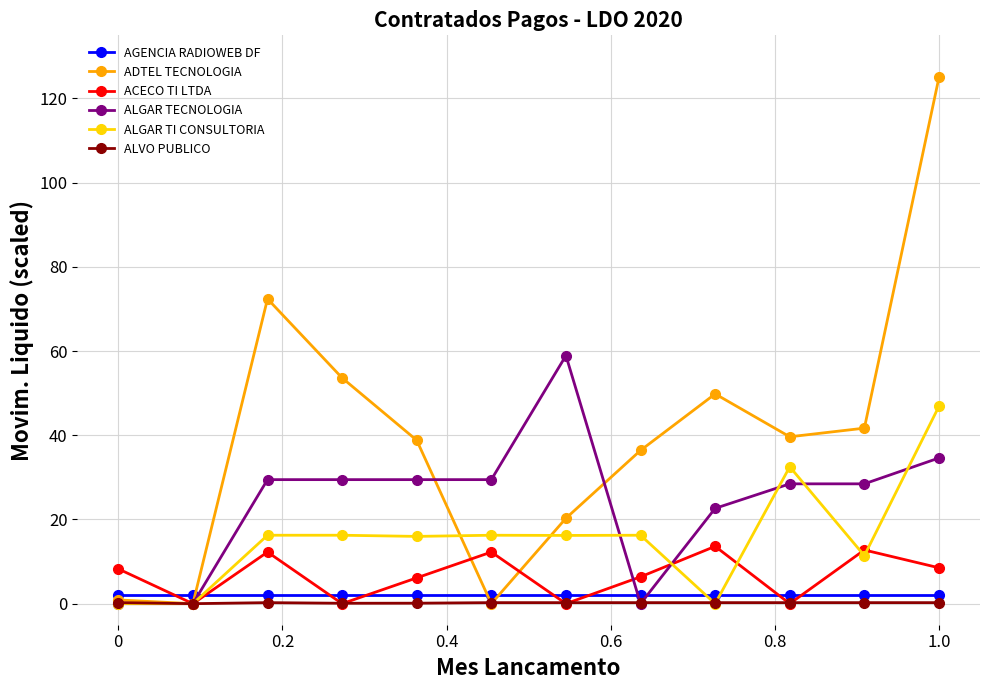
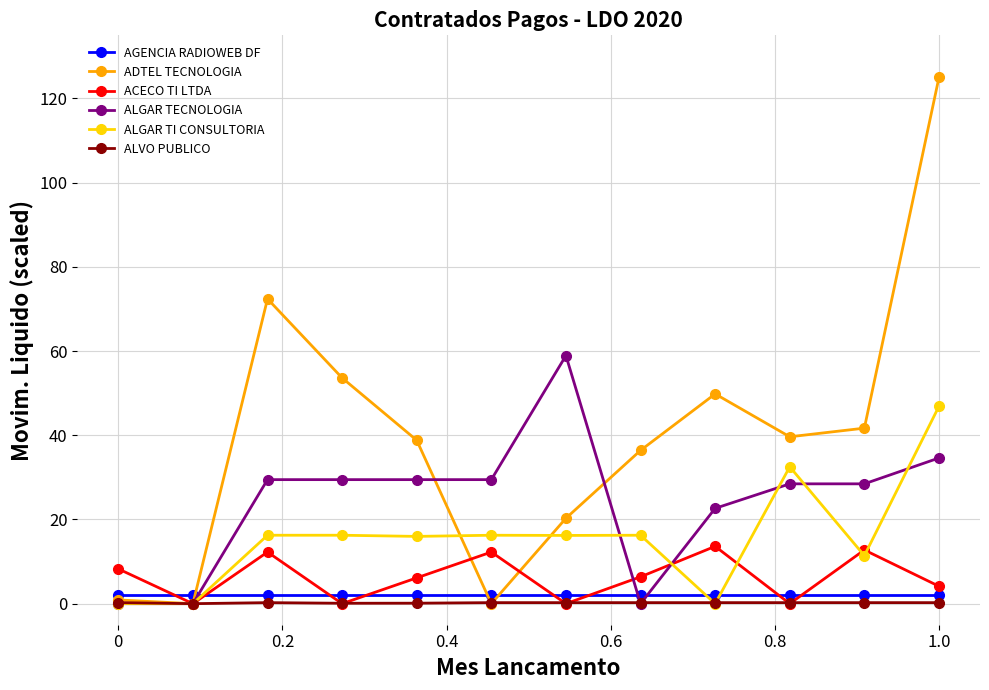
ACECO TI LTDA, 1.0: 9 -> 4
